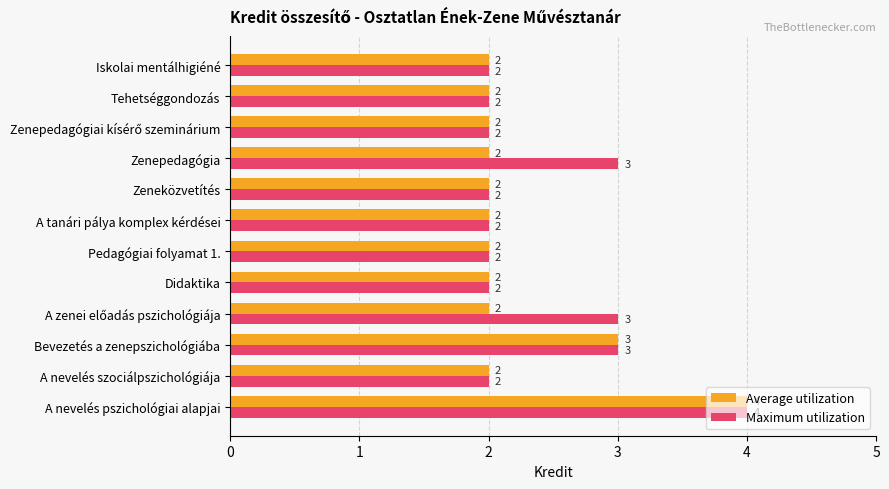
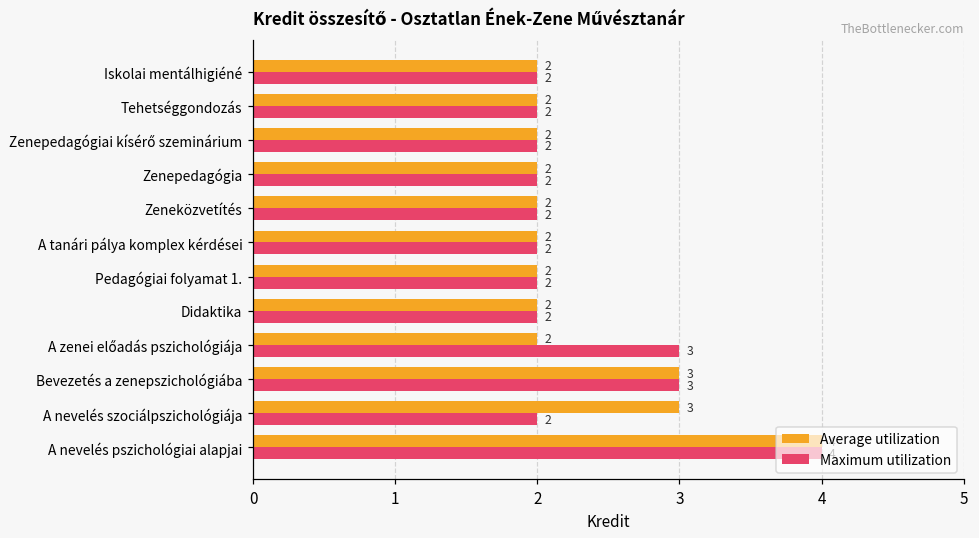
Maximum utilization, Zenepedagógia: 3 -> 2
Average utilization, A nevelés szociálpszichológiája: 2 -> 3
